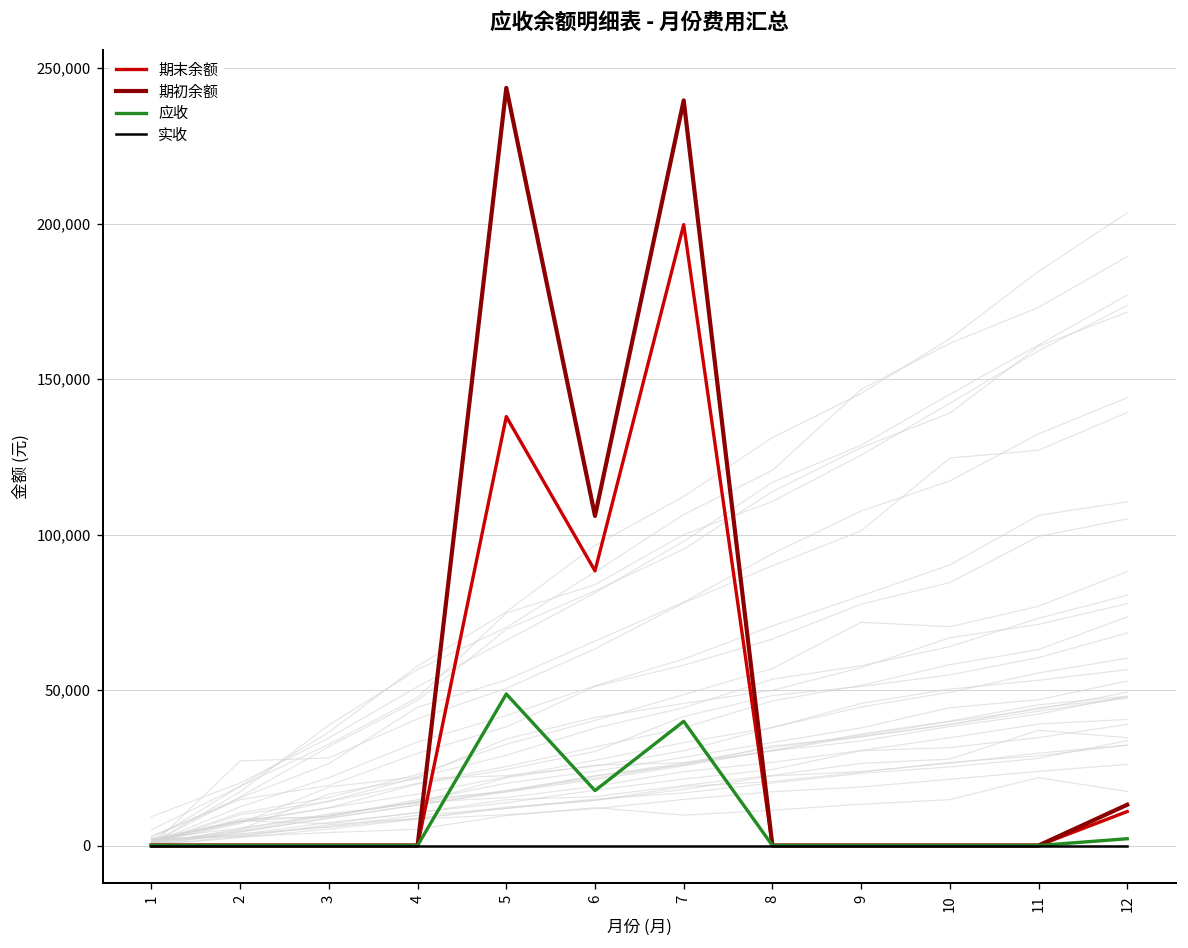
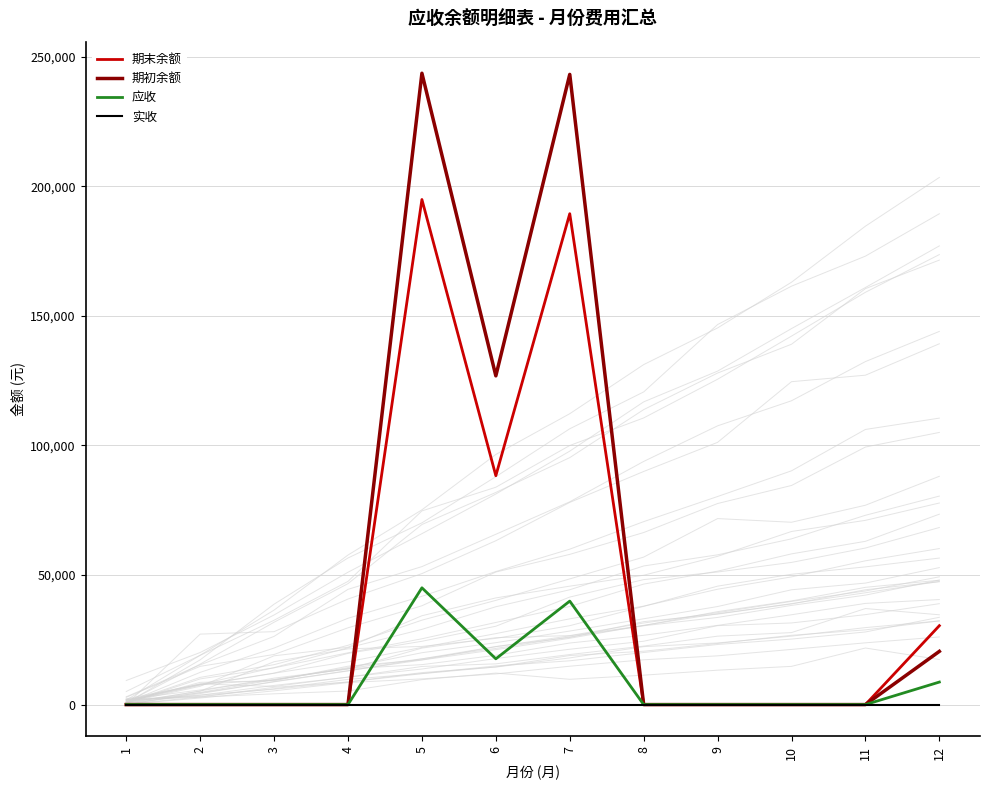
期末余额, 5: 138,000 -> 195,000
应收, 5: 49,000 -> 45,000
期初余额, 6: 106,000 -> 127,000
期末余额, 7: 200,000 -> 189,000
期初余额, 7: 240,000 -> 243,000
期末余额, 12: 11,000 -> 30,000
期初余额, 12: 13,000 -> 21,000
应收, 12: 2,000 -> 9,000
